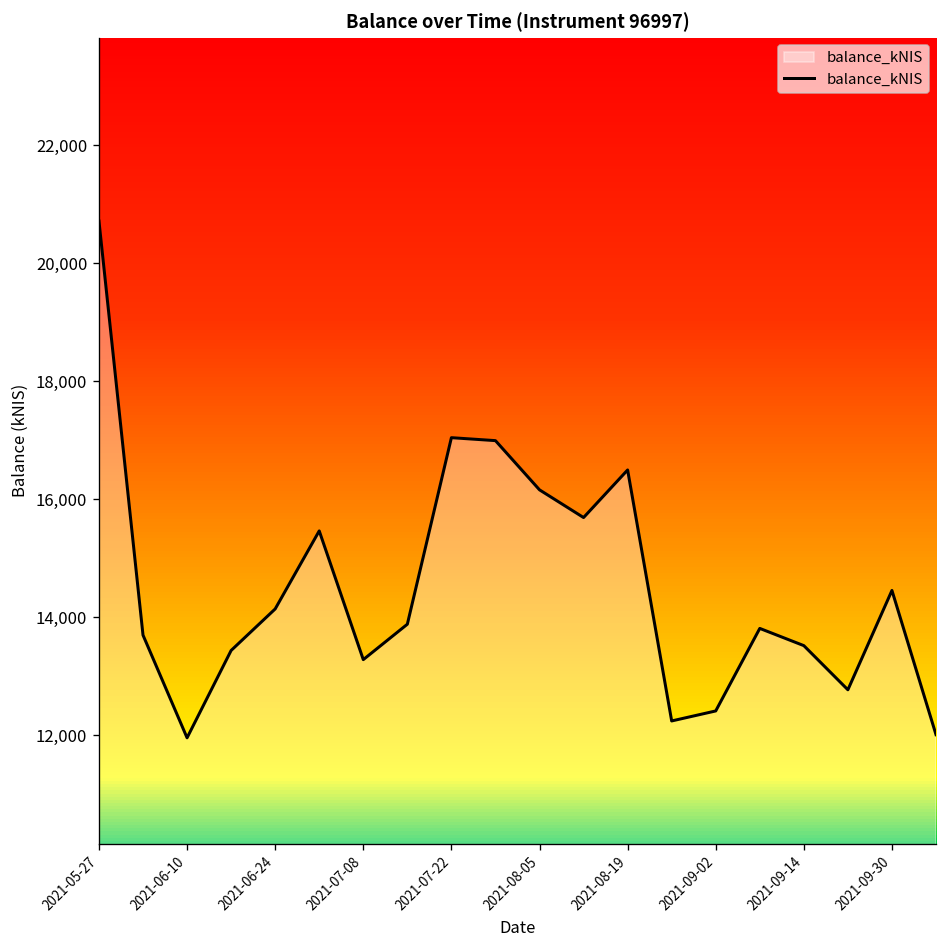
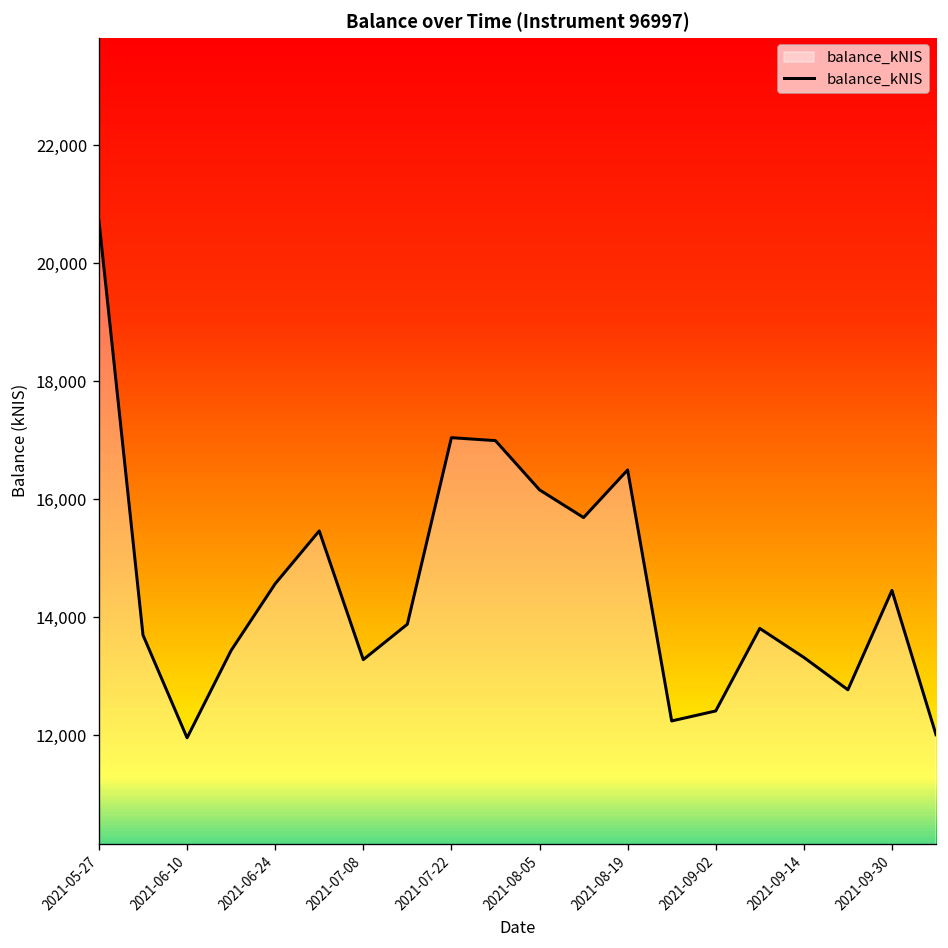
2021-06-24: 14,100 -> 14,600
2021-09-14: 13,500 -> 13,300
